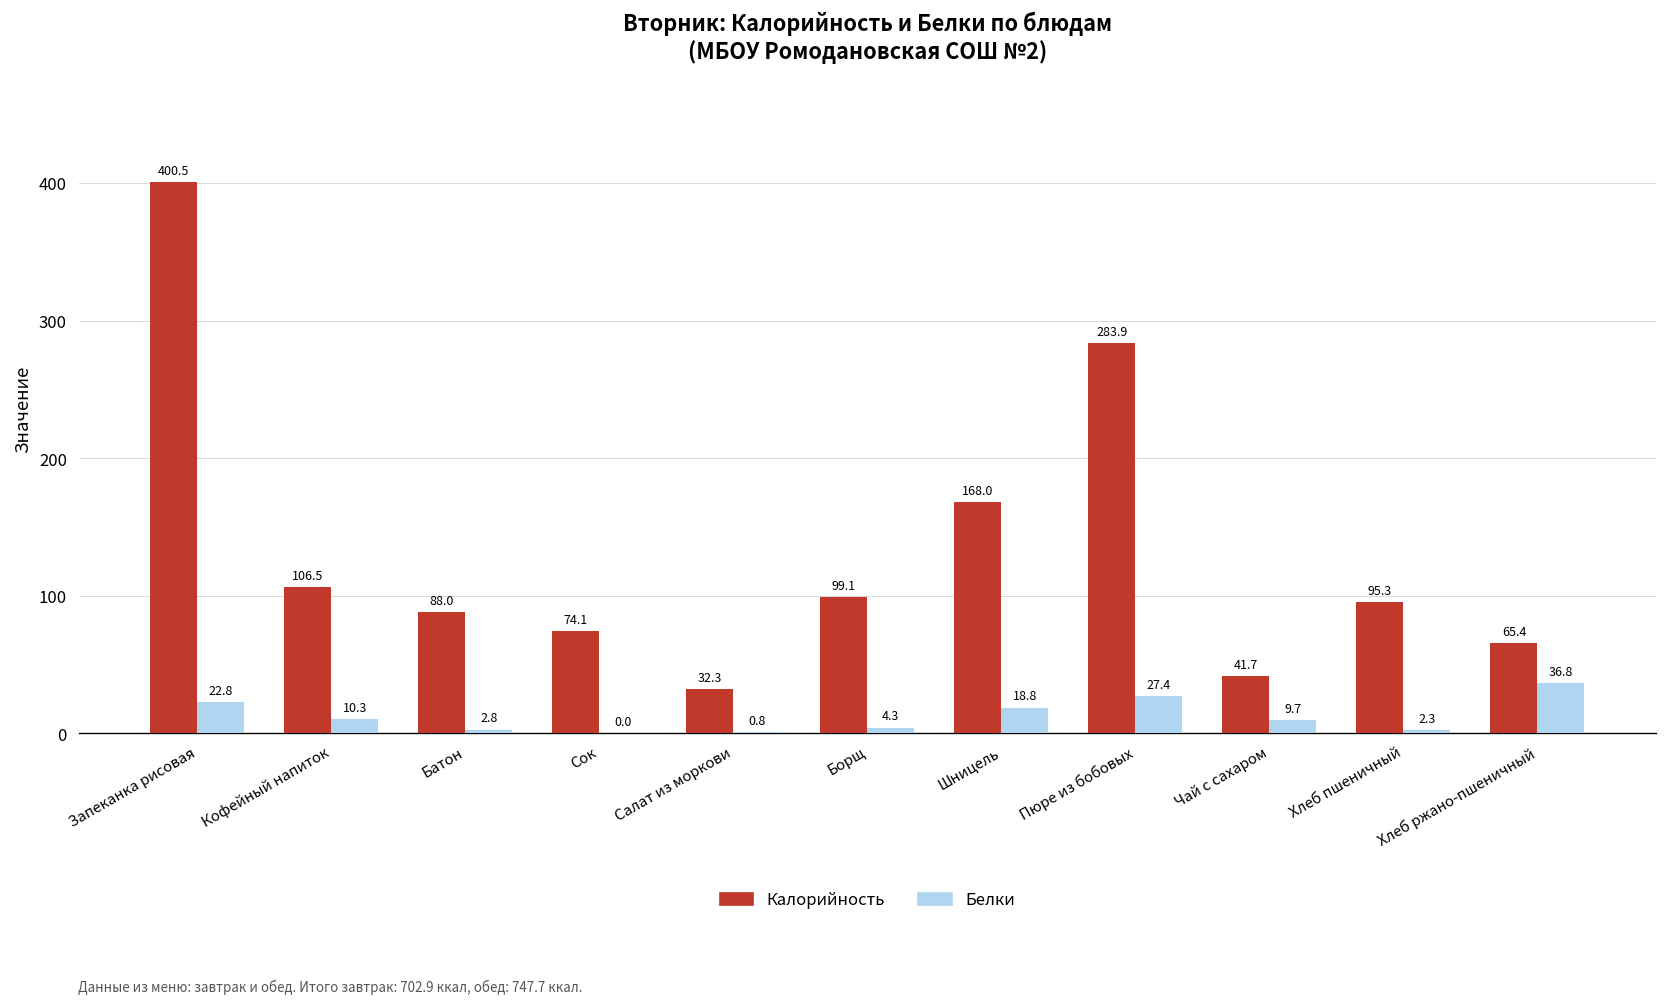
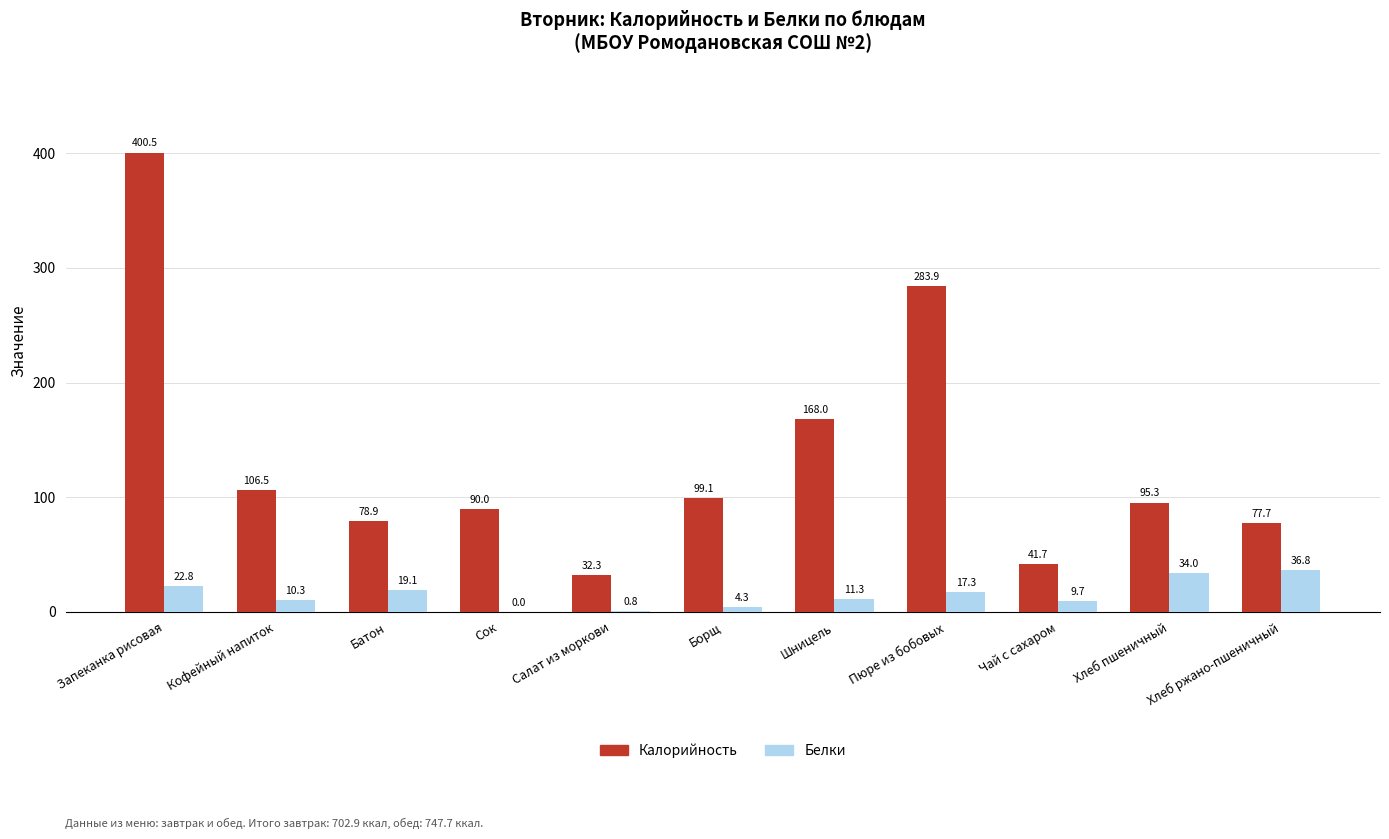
Калорийность, Батон: 88.0 -> 78.9
Белки, Батон: 2.8 -> 19.1
Калорийность, Сок: 74.1 -> 90.0
Белки, Шницель: 18.8 -> 11.3
Белки, Пюре из бобовых: 27.4 -> 17.3
Белки, Хлеб пшеничный: 2.3 -> 34.0
Калорийность, Хлеб ржано-пшеничный: 65.4 -> 77.7
